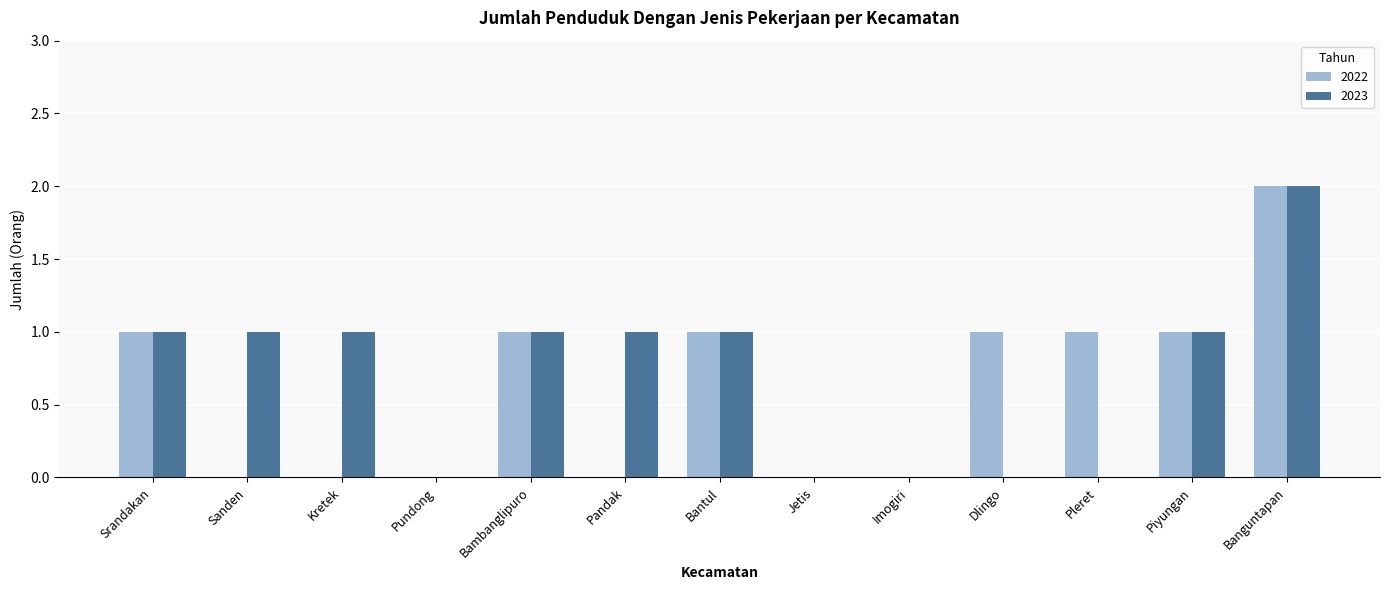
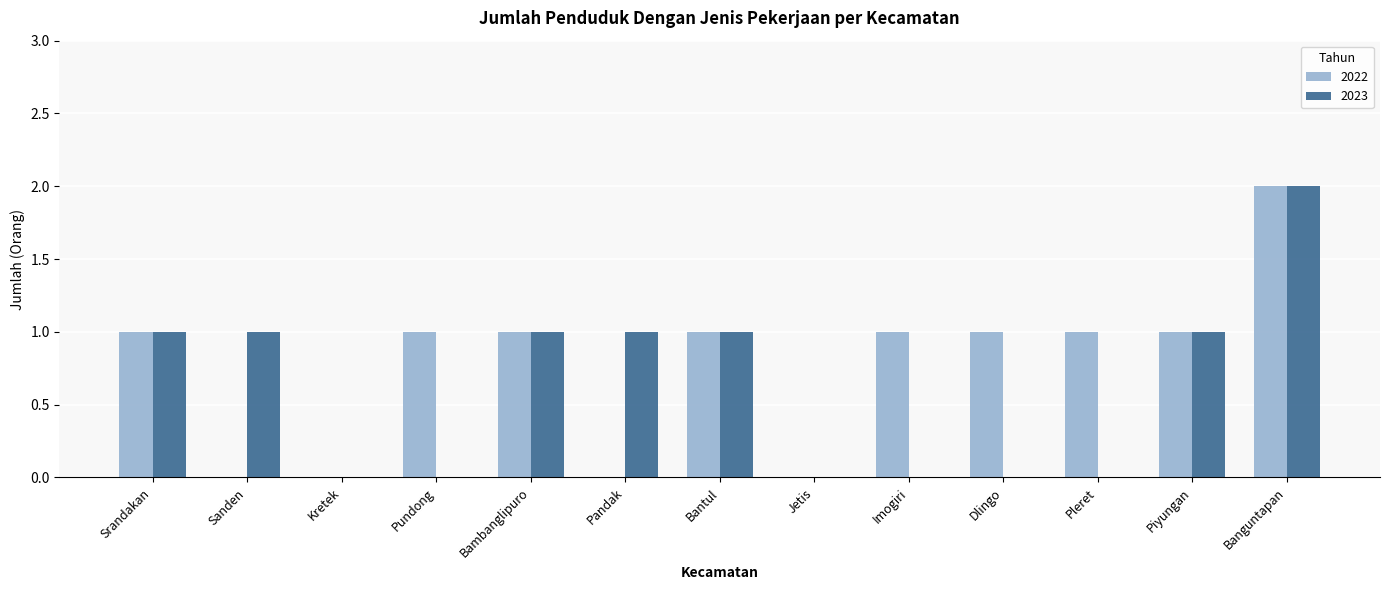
2023, Kretek: 1 -> 0
2022, Pundong: 0 -> 1
2022, Imogiri: 0 -> 1
